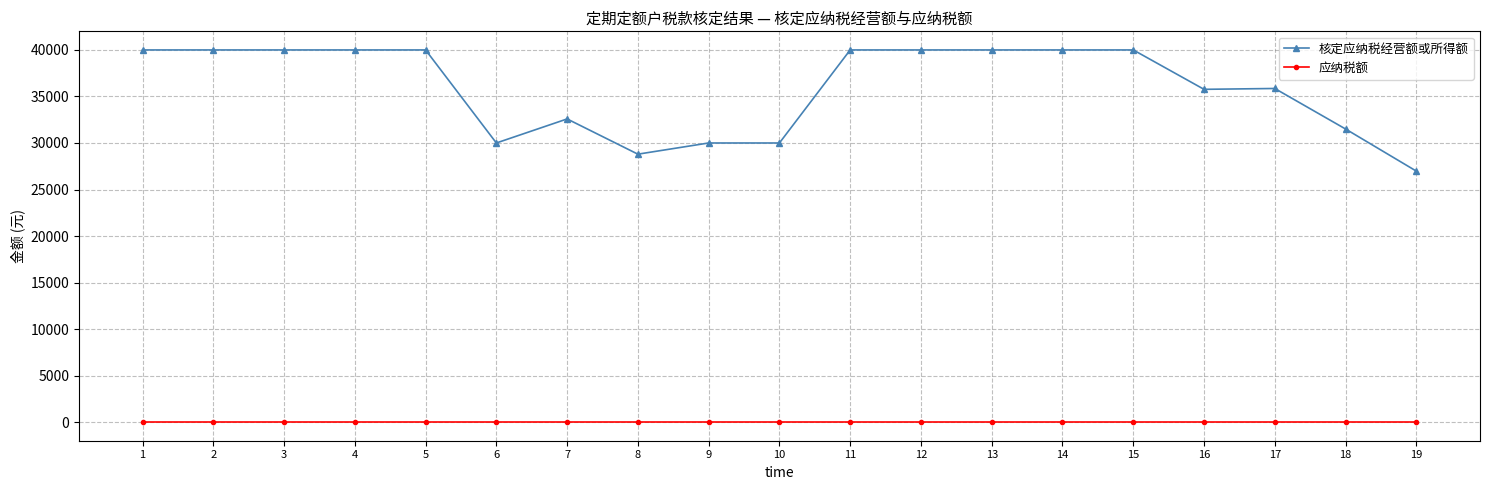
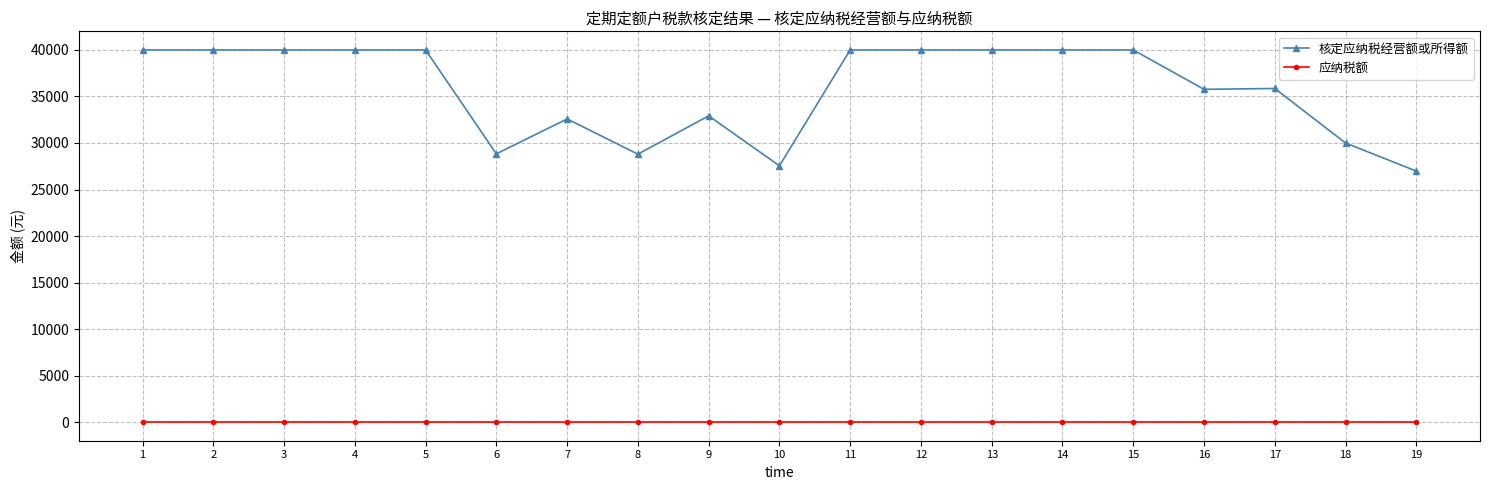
核定应纳税经营额或所得额, 6: 30000 -> 29000
核定应纳税经营额或所得额, 9: 30000 -> 33000
核定应纳税经营额或所得额, 10: 30000 -> 28000
核定应纳税经营额或所得额, 18: 32000 -> 30000
